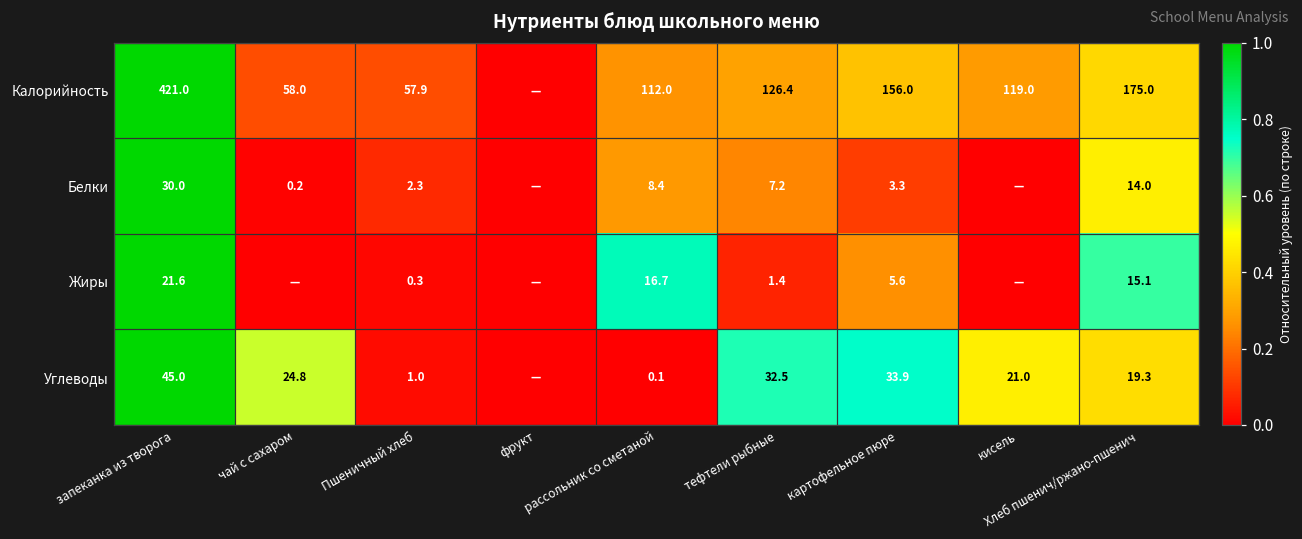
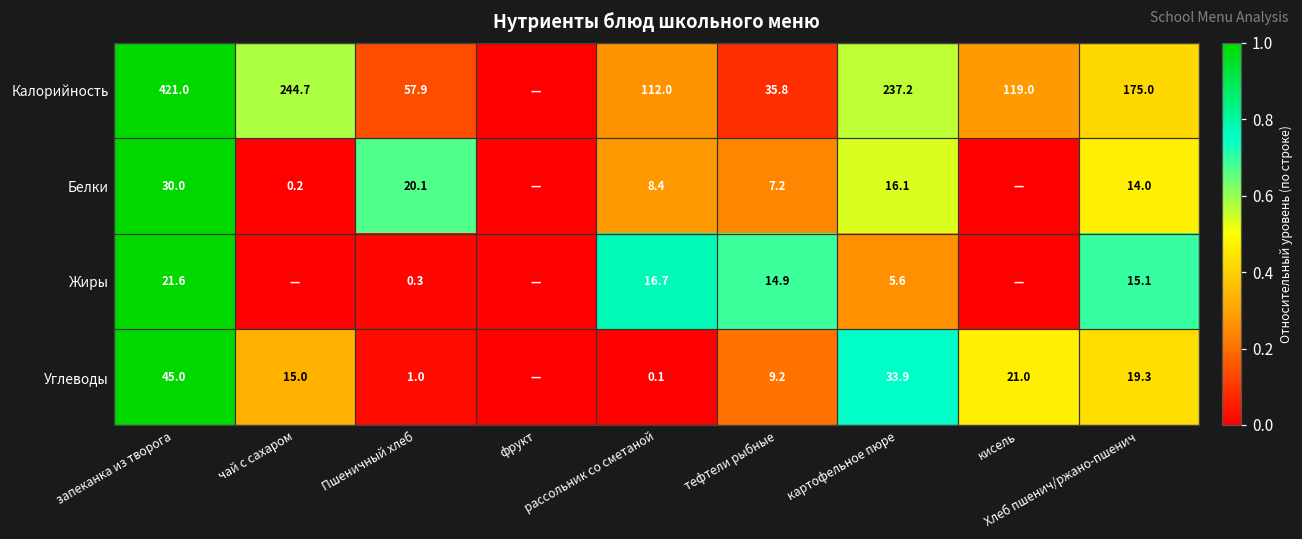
Калорийность, чай с сахаром: 58.0 -> 244.7
Калорийность, тефтели рыбные: 126.4 -> 35.8
Калорийность, картофельное пюре: 156.0 -> 237.2
Белки, Пшеничный хлеб: 2.3 -> 20.1
Белки, картофельное пюре: 3.3 -> 16.1
Жиры, тефтели рыбные: 1.4 -> 14.9
Углеводы, чай с сахаром: 24.8 -> 15.0
Углеводы, тефтели рыбные: 32.5 -> 9.2
